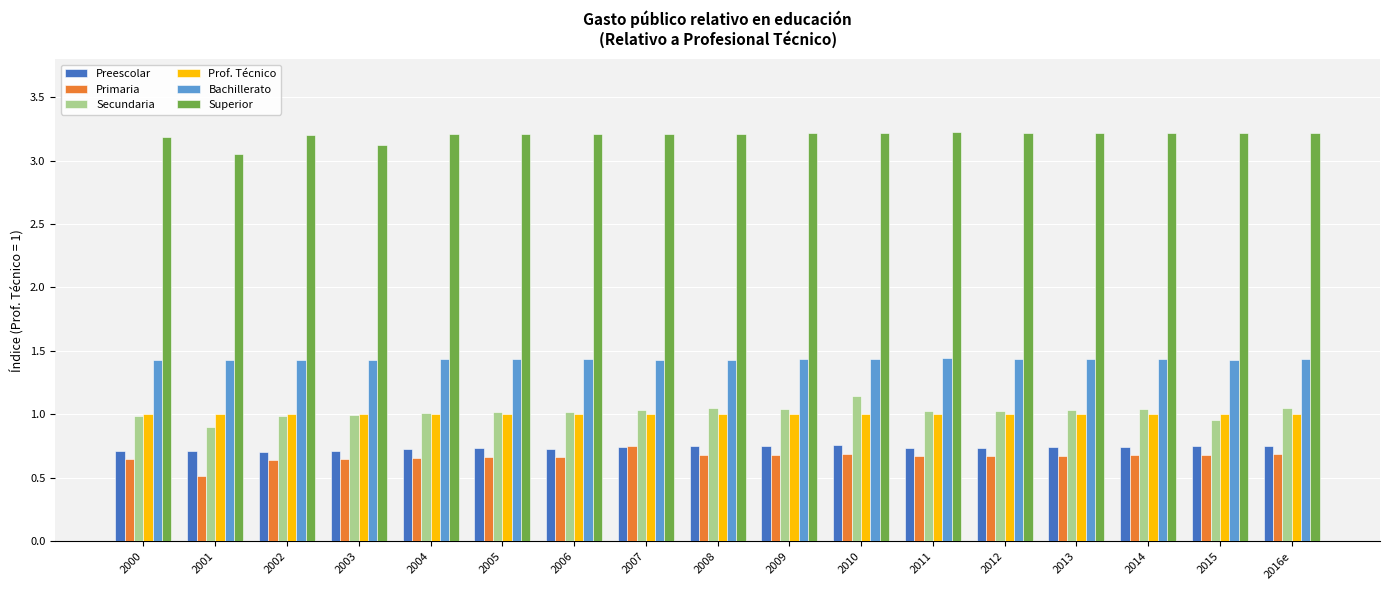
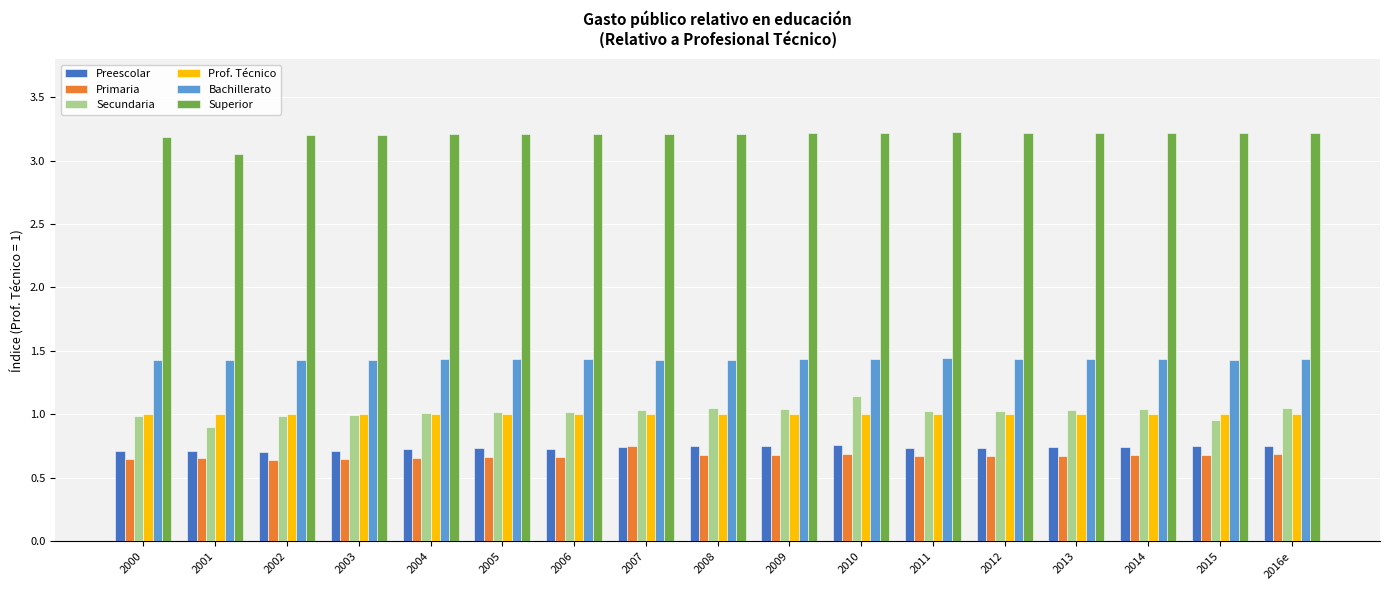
Primaria, 2001: 0.51 -> 0.65
Superior, 2003: 3.13 -> 3.20
